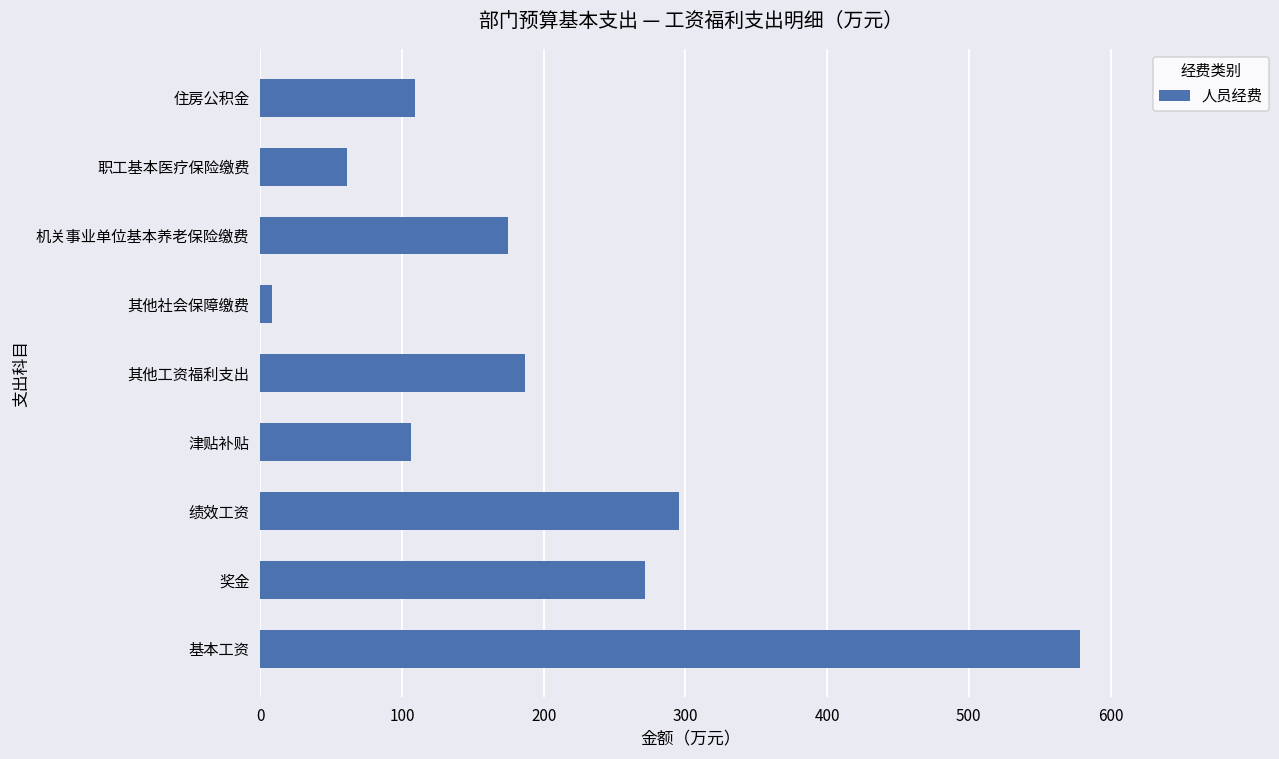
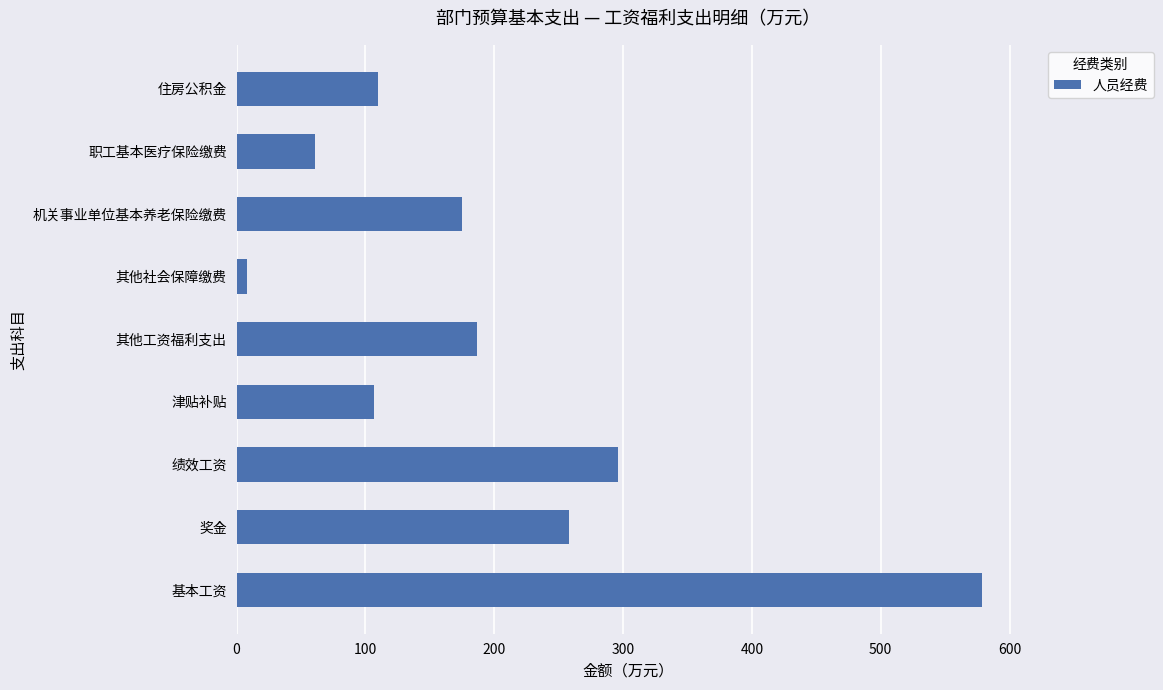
奖金: 271 -> 258
